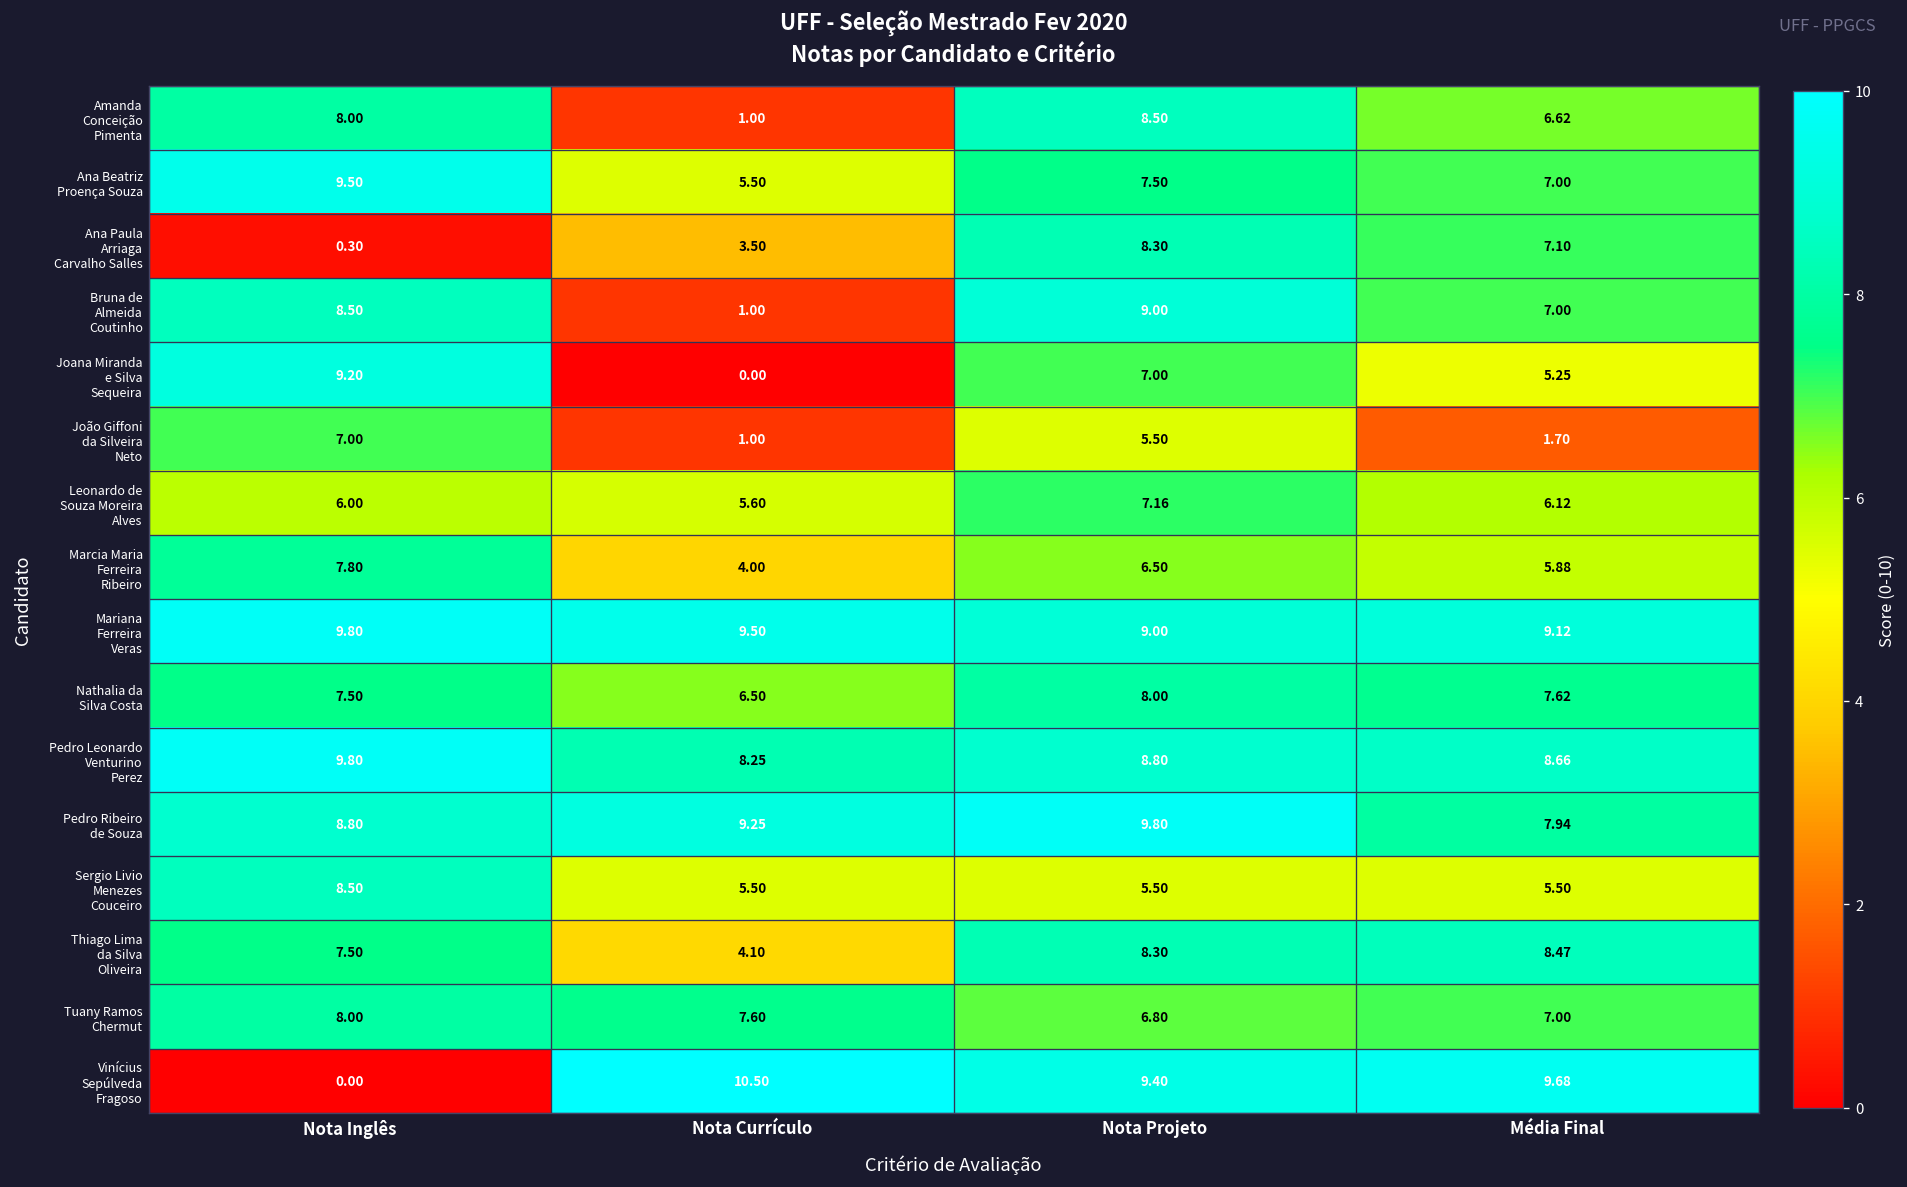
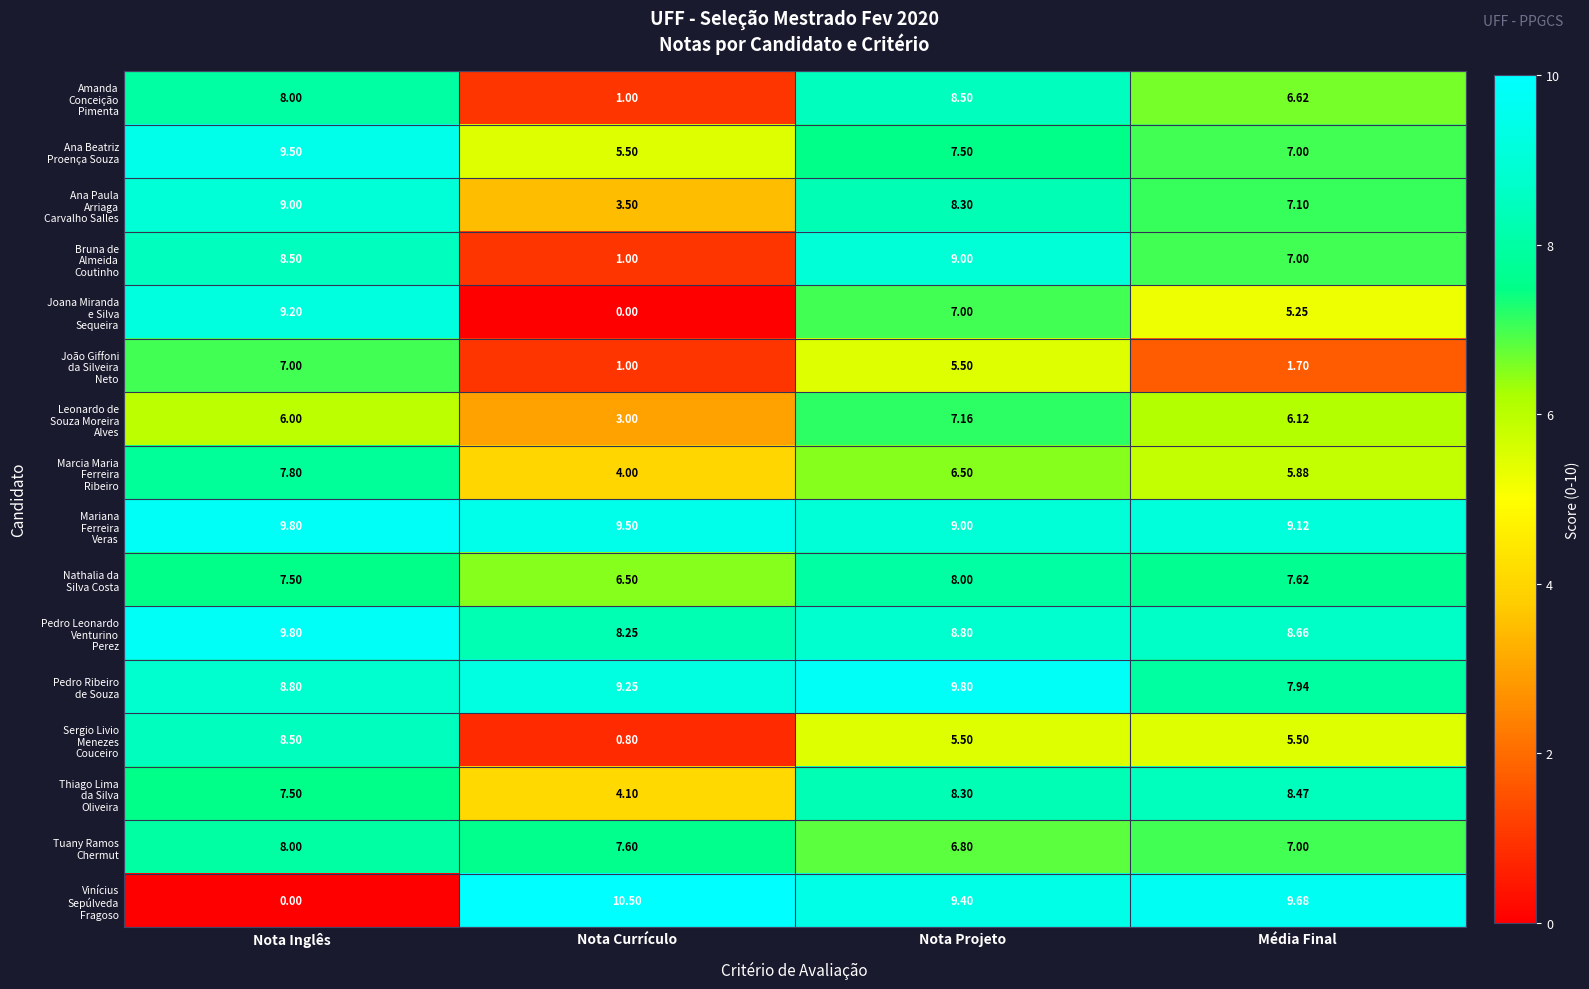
Ana Paula Arriaga Carvalho Salles, Nota Inglês: 0.30 -> 9.00
Leonardo de Souza Moreira Alves, Nota Currículo: 5.60 -> 3.00
Sergio Livio Menezes Couceiro, Nota Currículo: 5.50 -> 0.80
